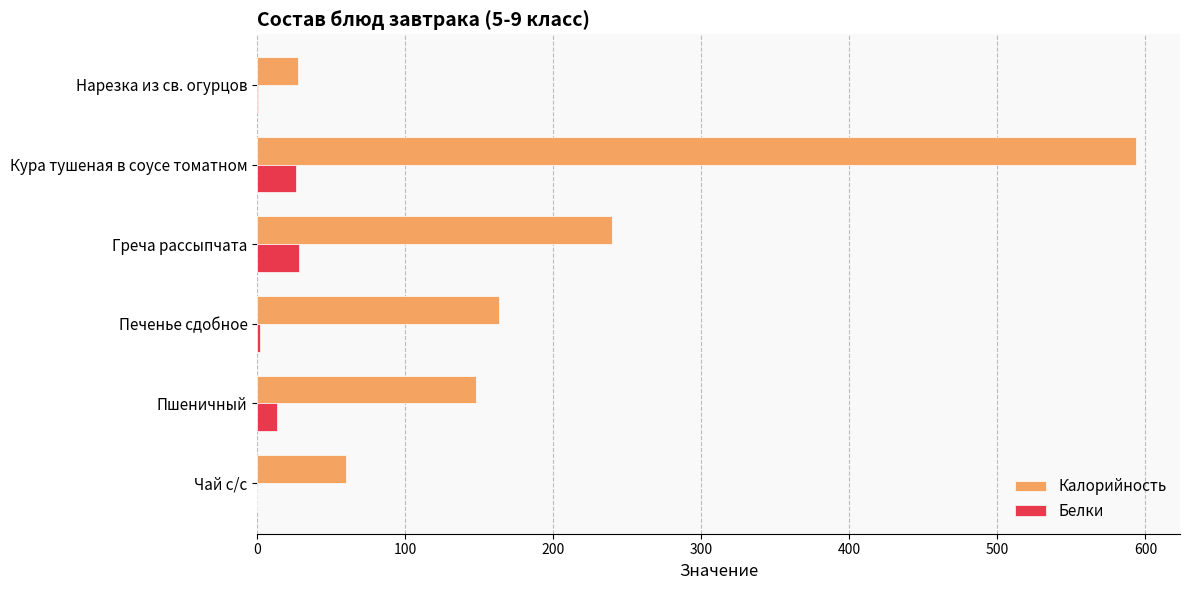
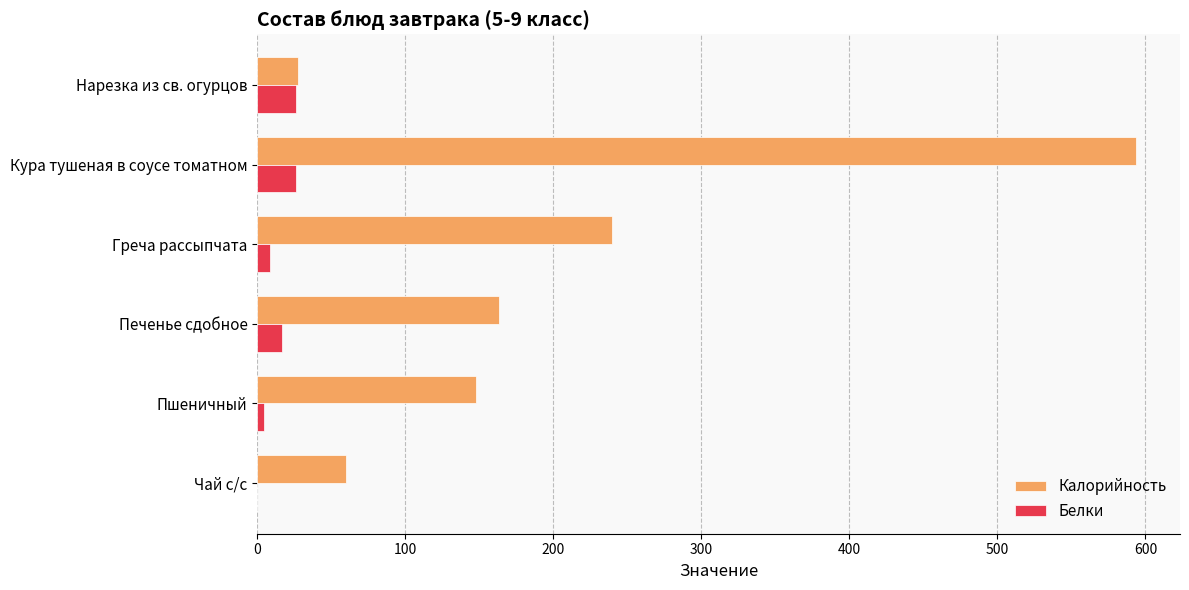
Белки, Нарезка из св. огурцов: 0 -> 26
Белки, Греча рассыпчата: 28 -> 9
Белки, Печенье сдобное: 2 -> 16
Белки, Пшеничный: 14 -> 5
